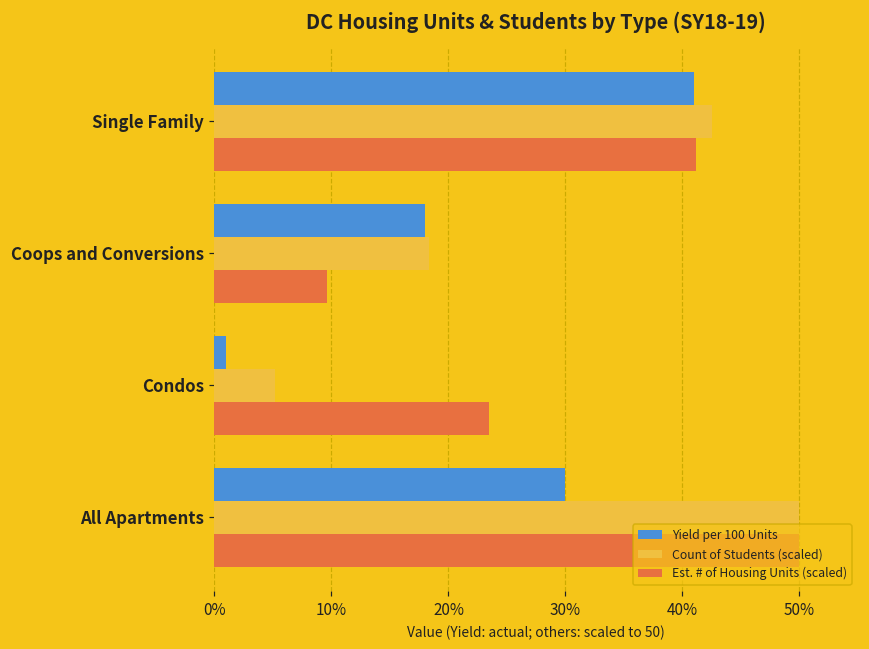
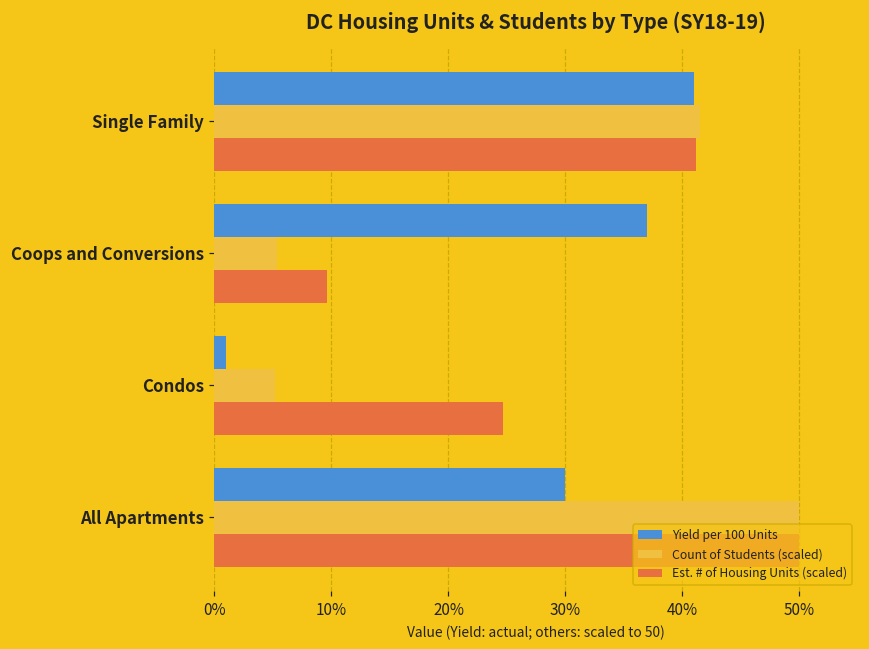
Count of Students (scaled), Single Family: 42.6% -> 41.5%
Yield per 100 Units, Coops and Conversions: 18% -> 37%
Count of Students (scaled), Coops and Conversions: 18.3% -> 5.3%
Est. # of Housing Units (scaled), Condos: 23.5% -> 24.7%
